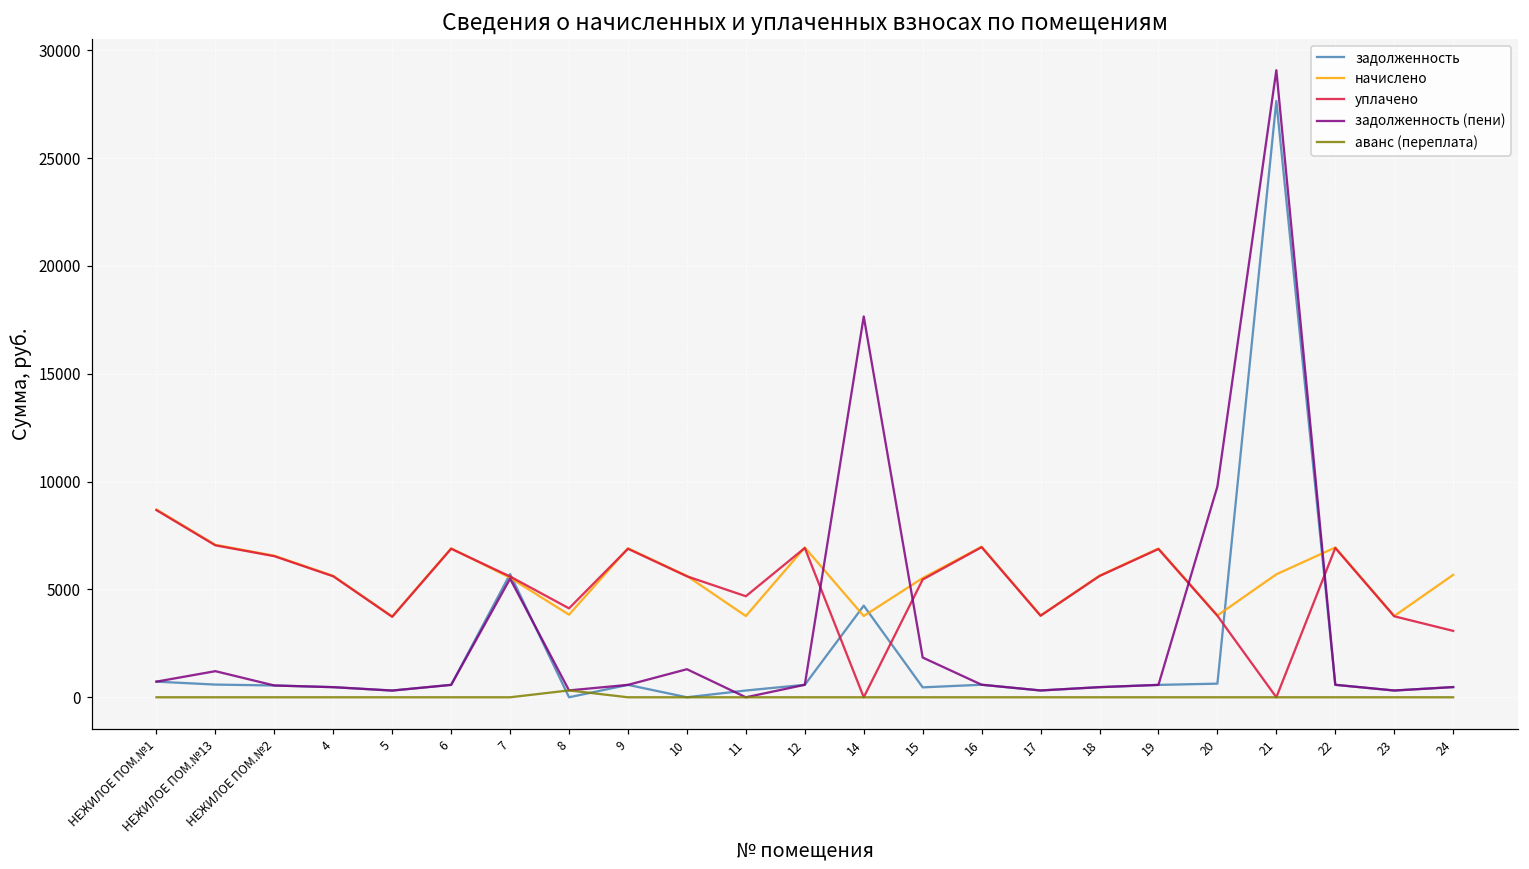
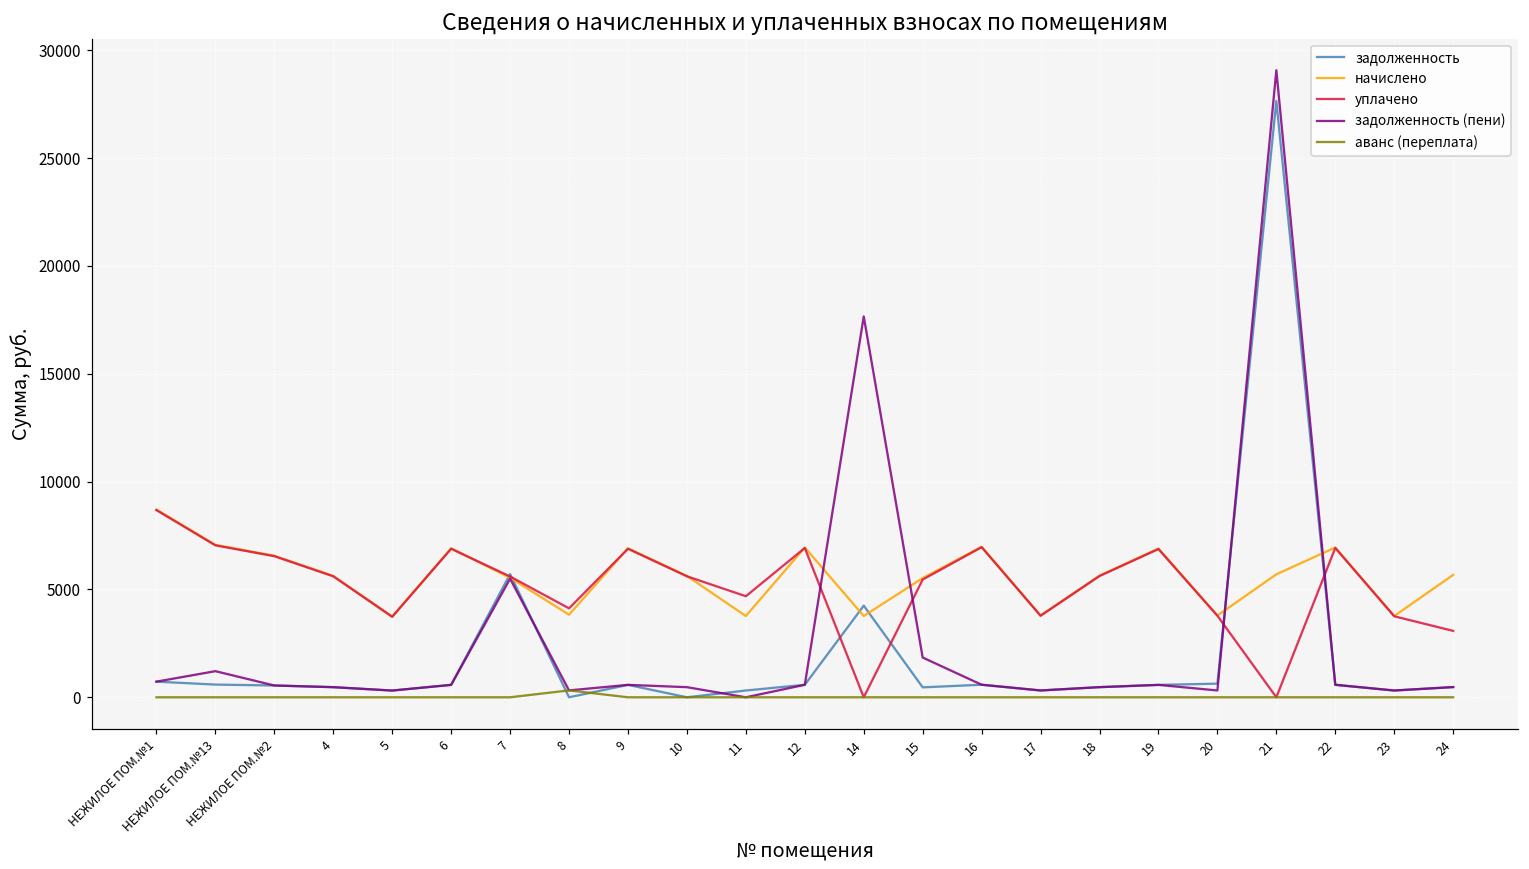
задолженность (пени), 10: 1300 -> 500
задолженность (пени), 20: 9800 -> 300
